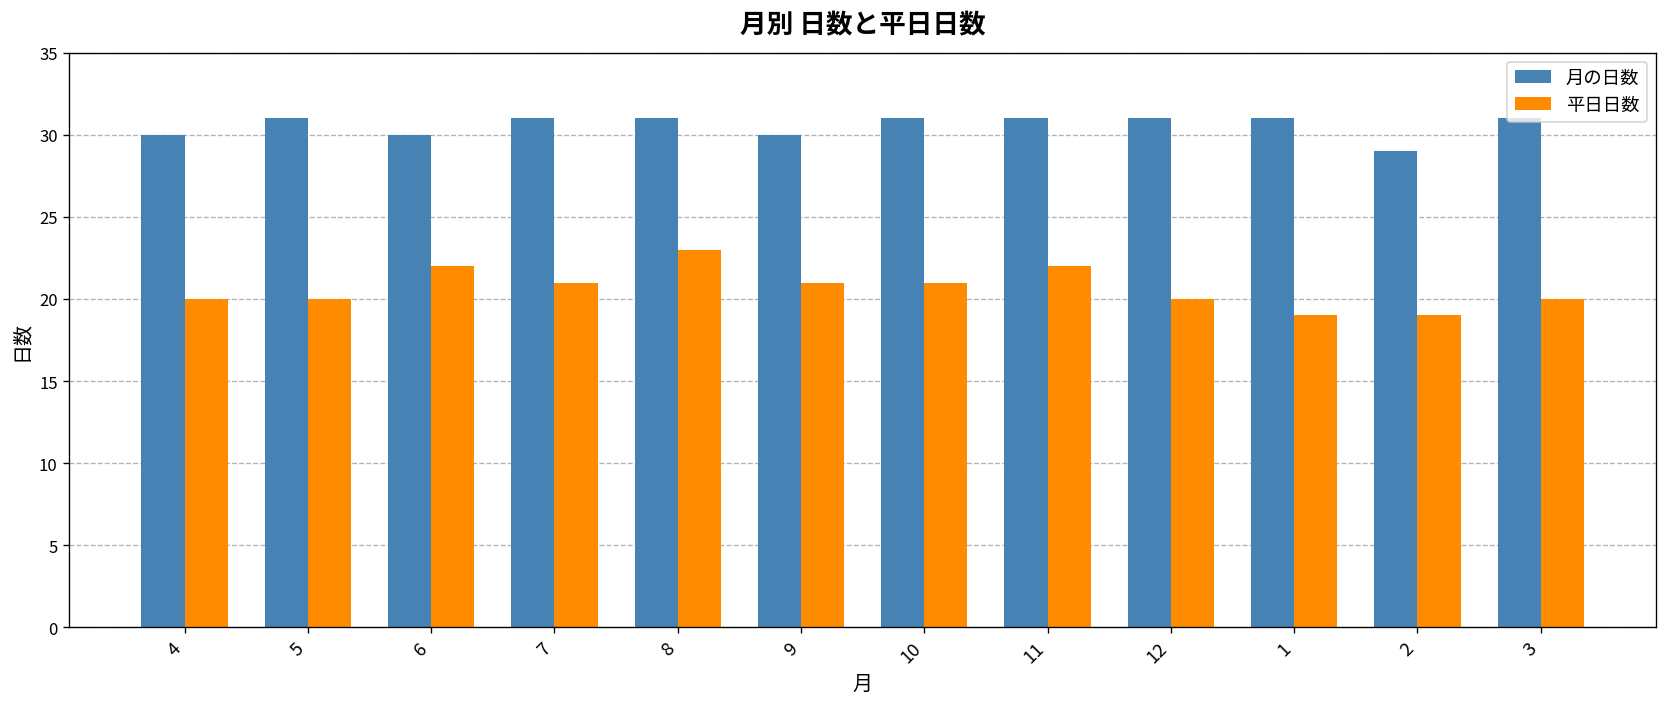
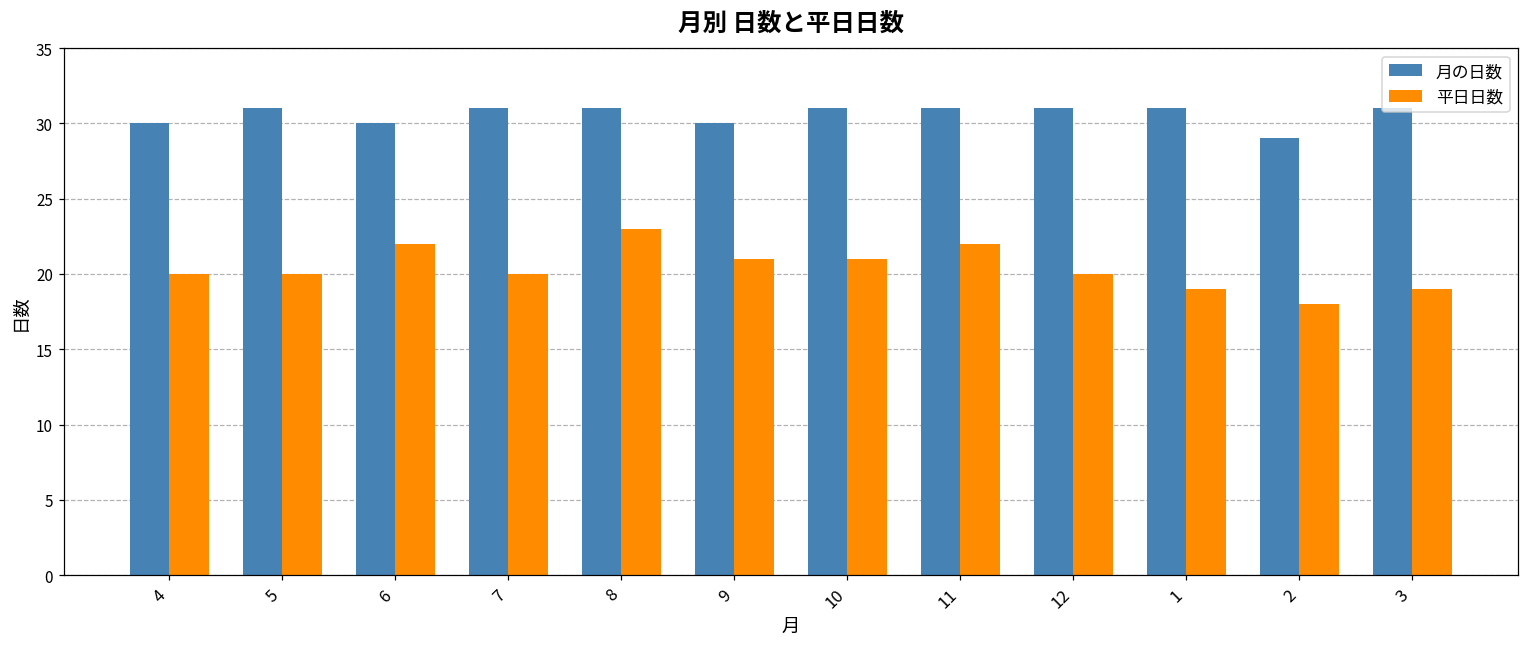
平日日数, 7: 21 -> 20
平日日数, 2: 19 -> 18
平日日数, 3: 20 -> 19
